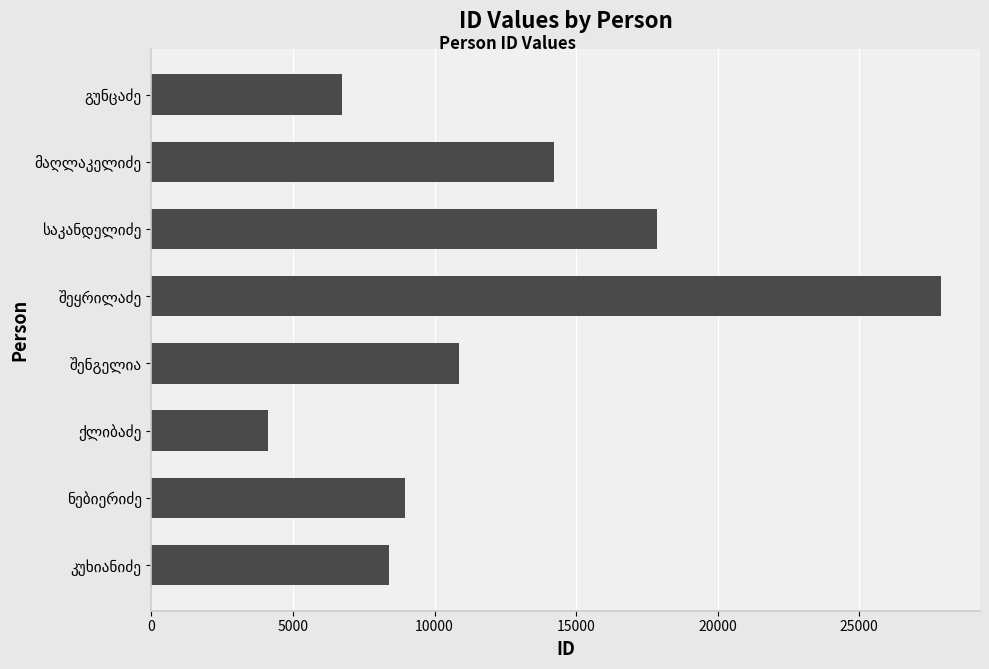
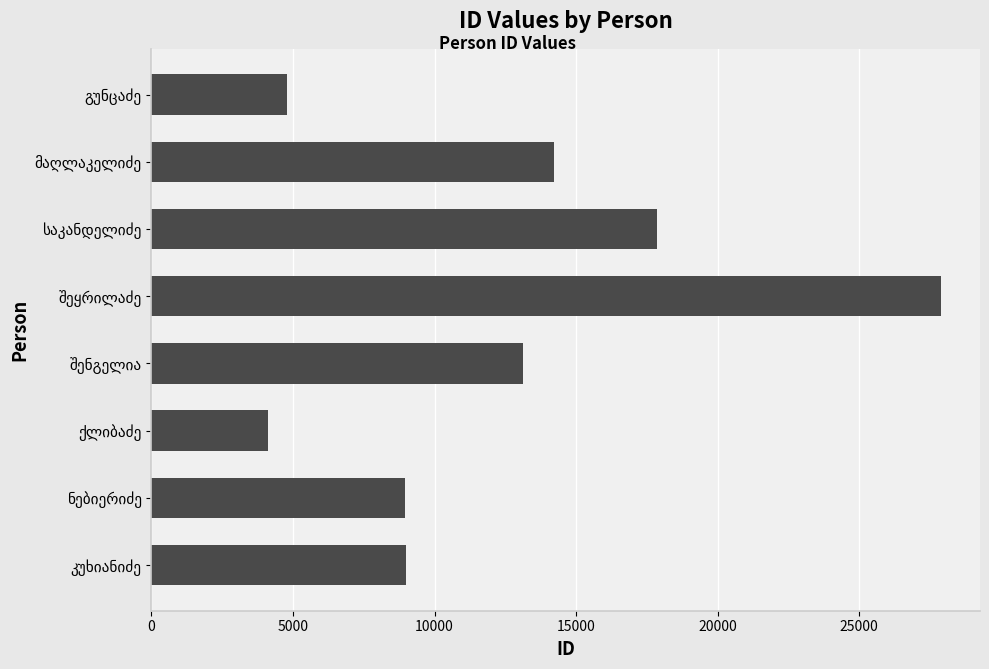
გუნცაძე: 6700 -> 4800
შენგელია: 10900 -> 13100
კუხიანიძე: 8400 -> 9000
